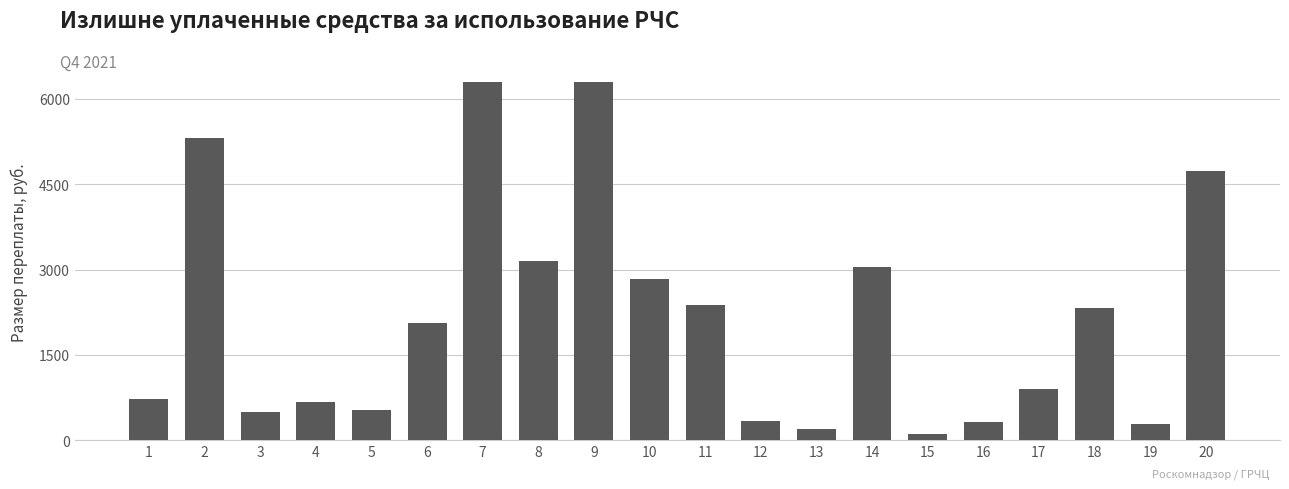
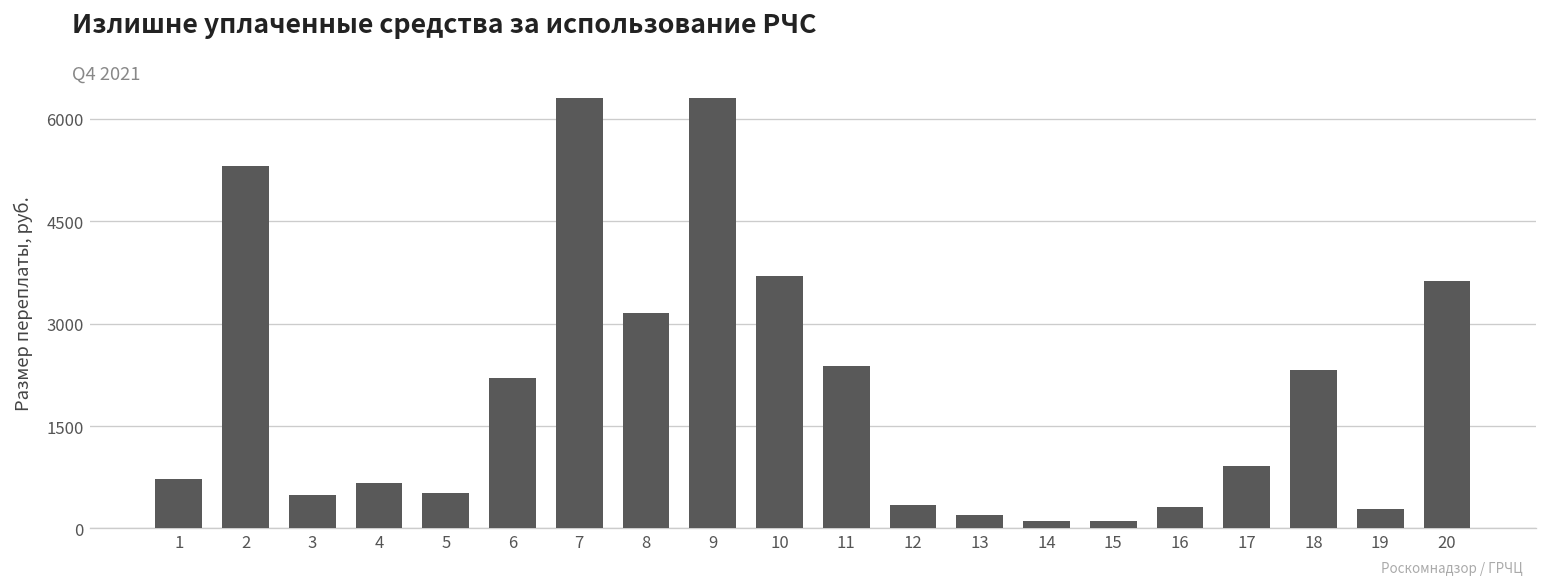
6: 2100 -> 2200
10: 2800 -> 3700
14: 3000 -> 100
20: 4700 -> 3600
